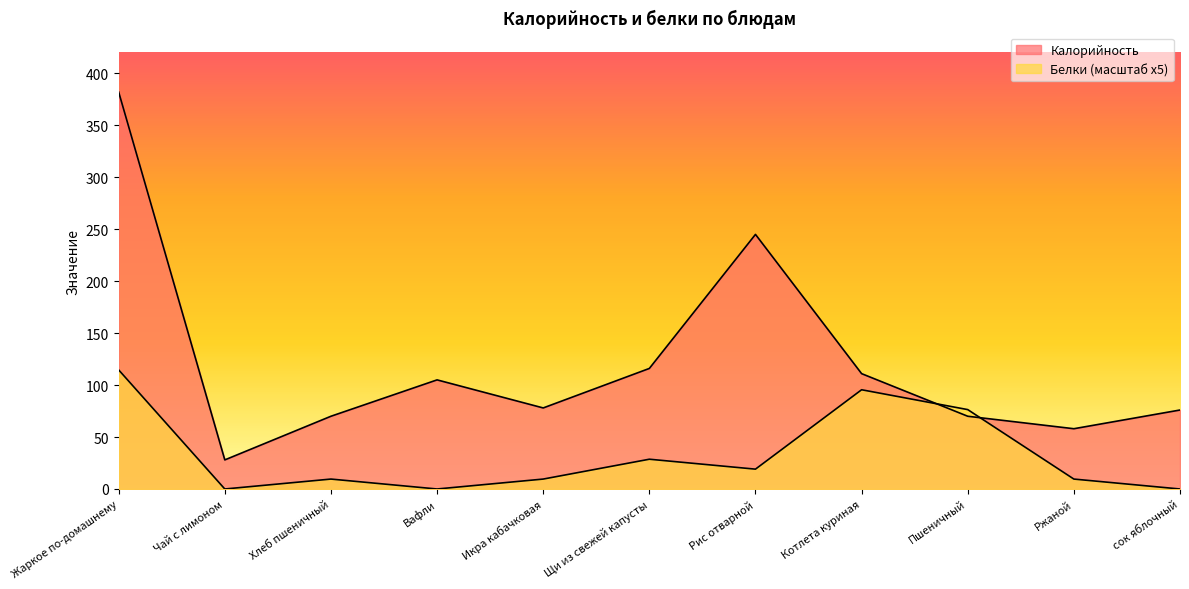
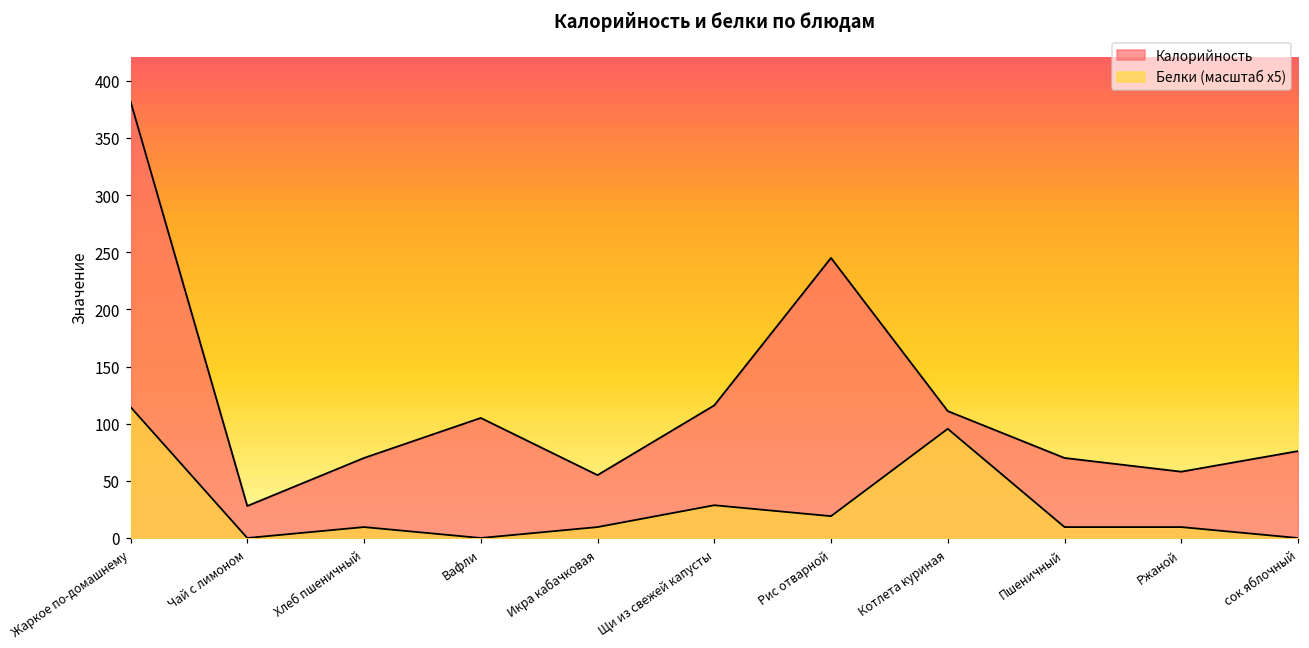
Калорийность, Икра кабачковая: 78 -> 55
Белки (масштаб x5), Пшеничный: 76 -> 10
